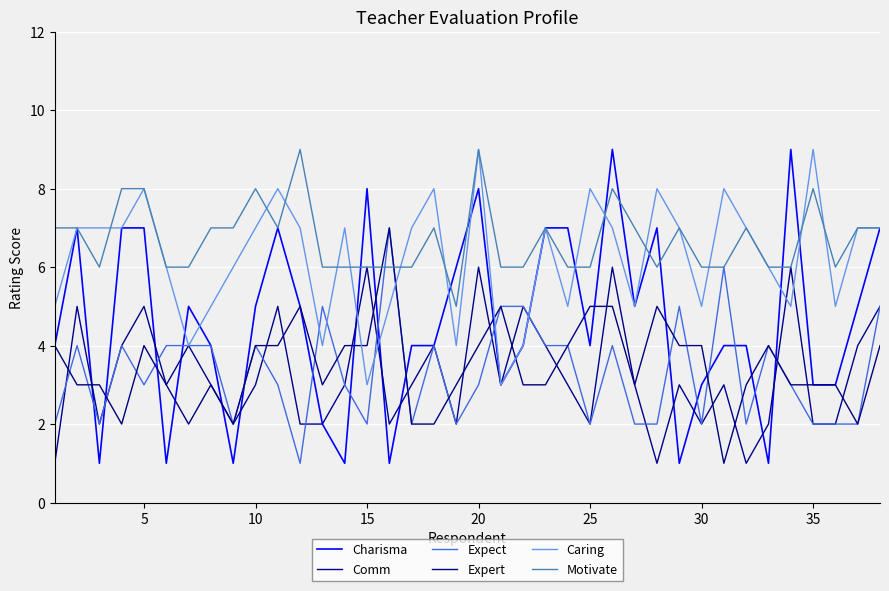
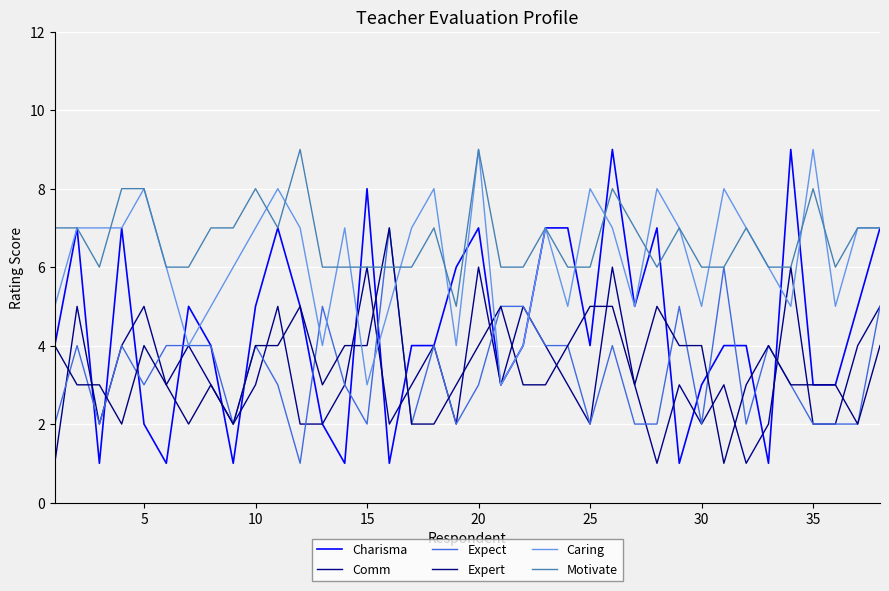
Charisma, 5: 7 -> 2
Charisma, 20: 8 -> 7
